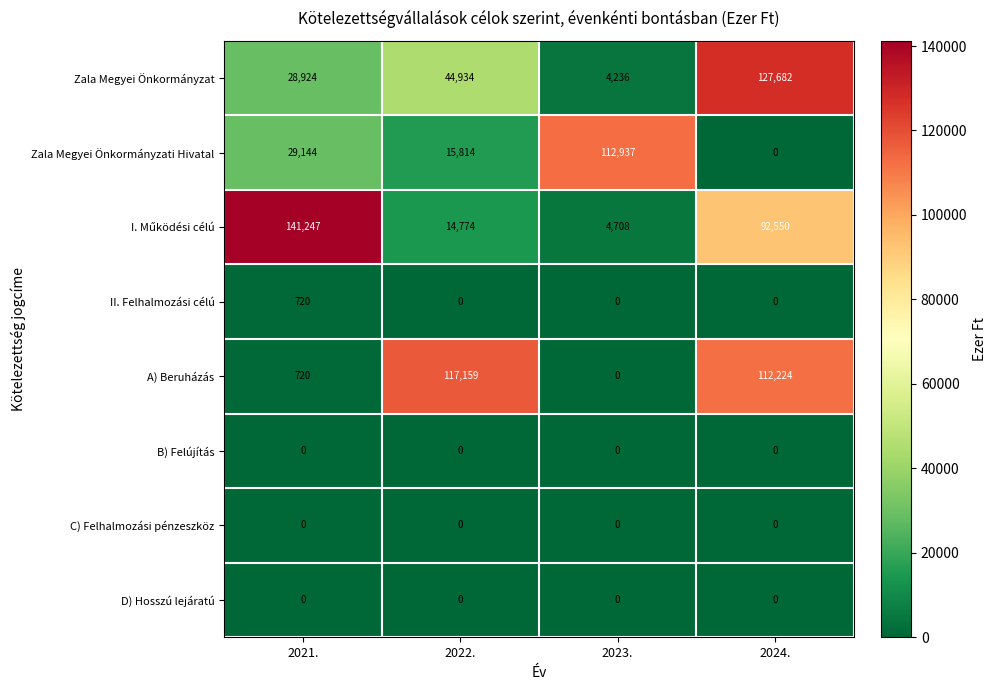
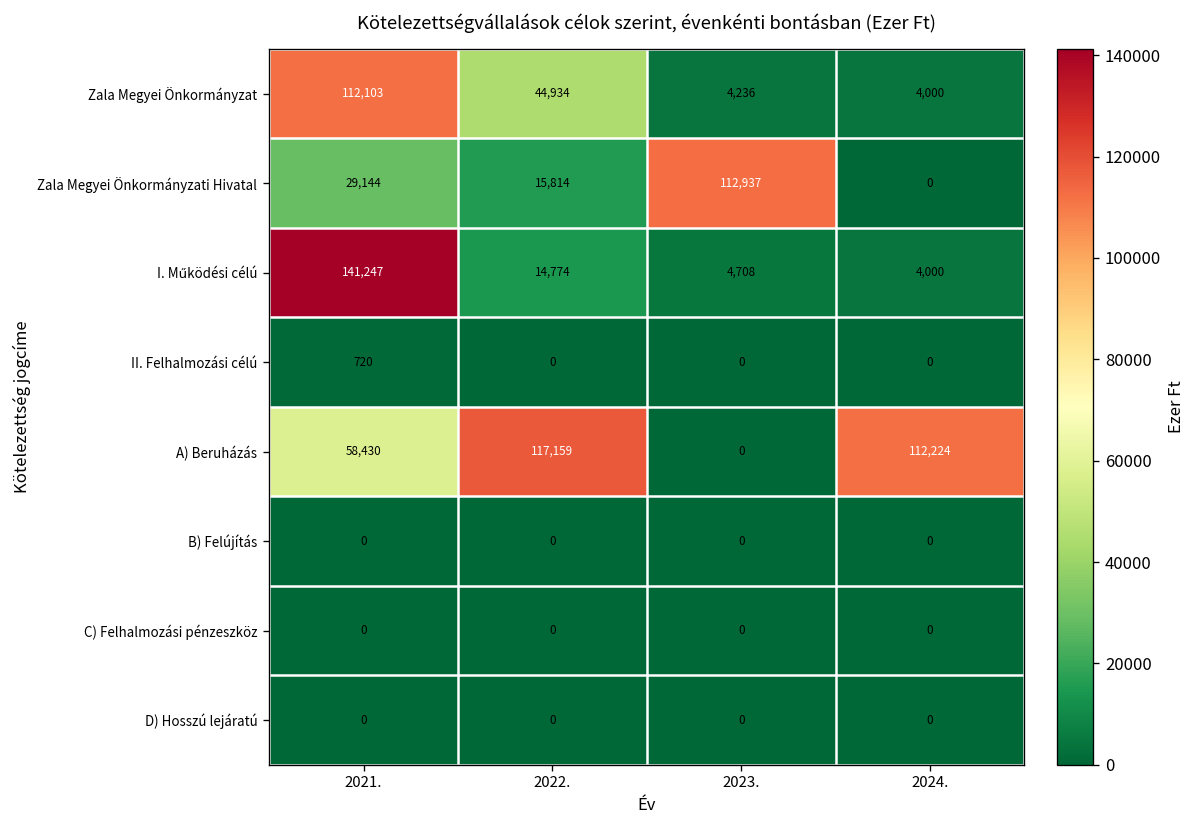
Zala Megyei Önkormányzat, 2021.: 28,924 -> 112,103
Zala Megyei Önkormányzat, 2024.: 127,682 -> 4,000
I. Működési célú, 2024.: 92,550 -> 4,000
A) Beruházás, 2021.: 720 -> 58,430
